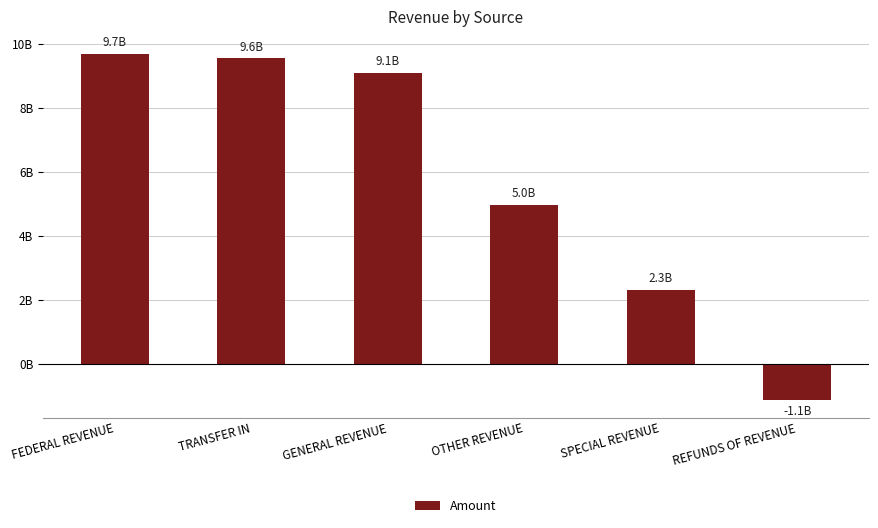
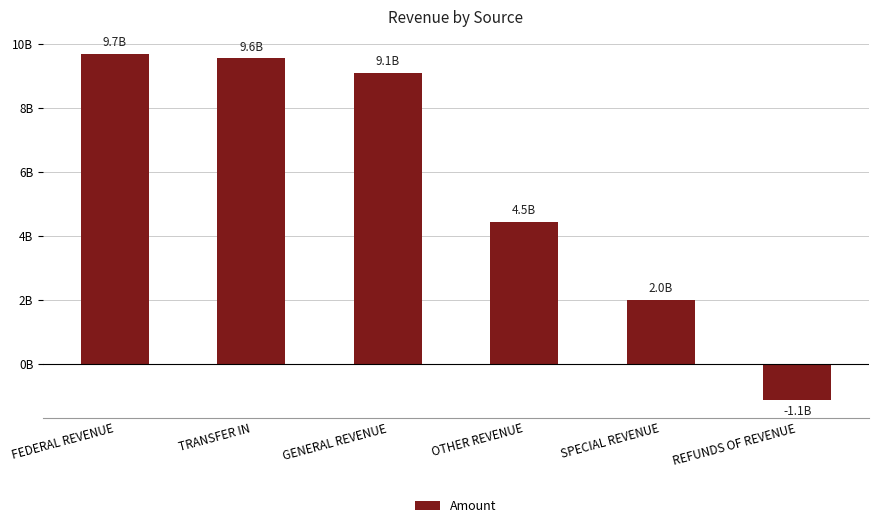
OTHER REVENUE: 5.0B -> 4.5B
SPECIAL REVENUE: 2.3B -> 2.0B
